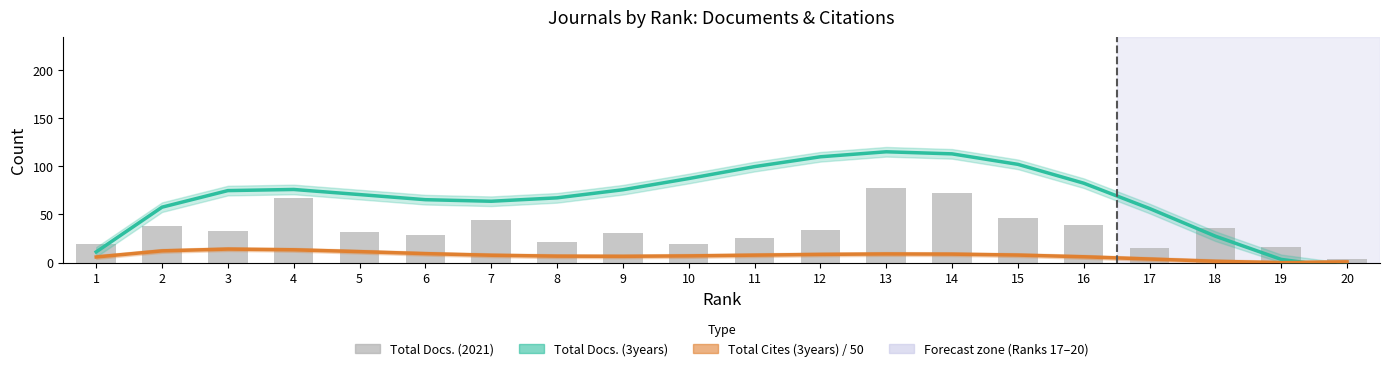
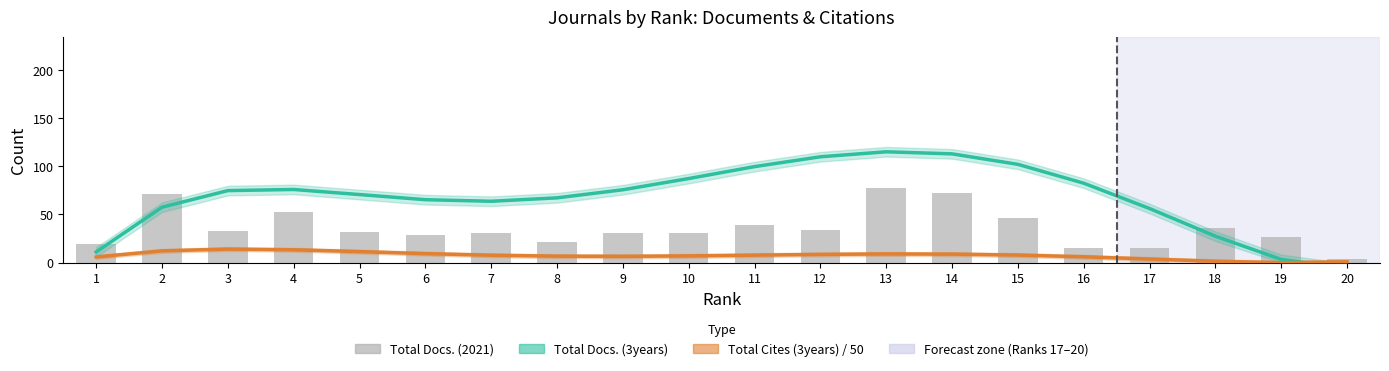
Total Docs. (2021), 2: 40 -> 70
Total Docs. (2021), 4: 70 -> 50
Total Docs. (2021), 7: 40 -> 30
Total Docs. (2021), 10: 20 -> 30
Total Docs. (2021), 11: 30 -> 40
Total Docs. (2021), 16: 40 -> 20
Total Docs. (2021), 19: 20 -> 30
